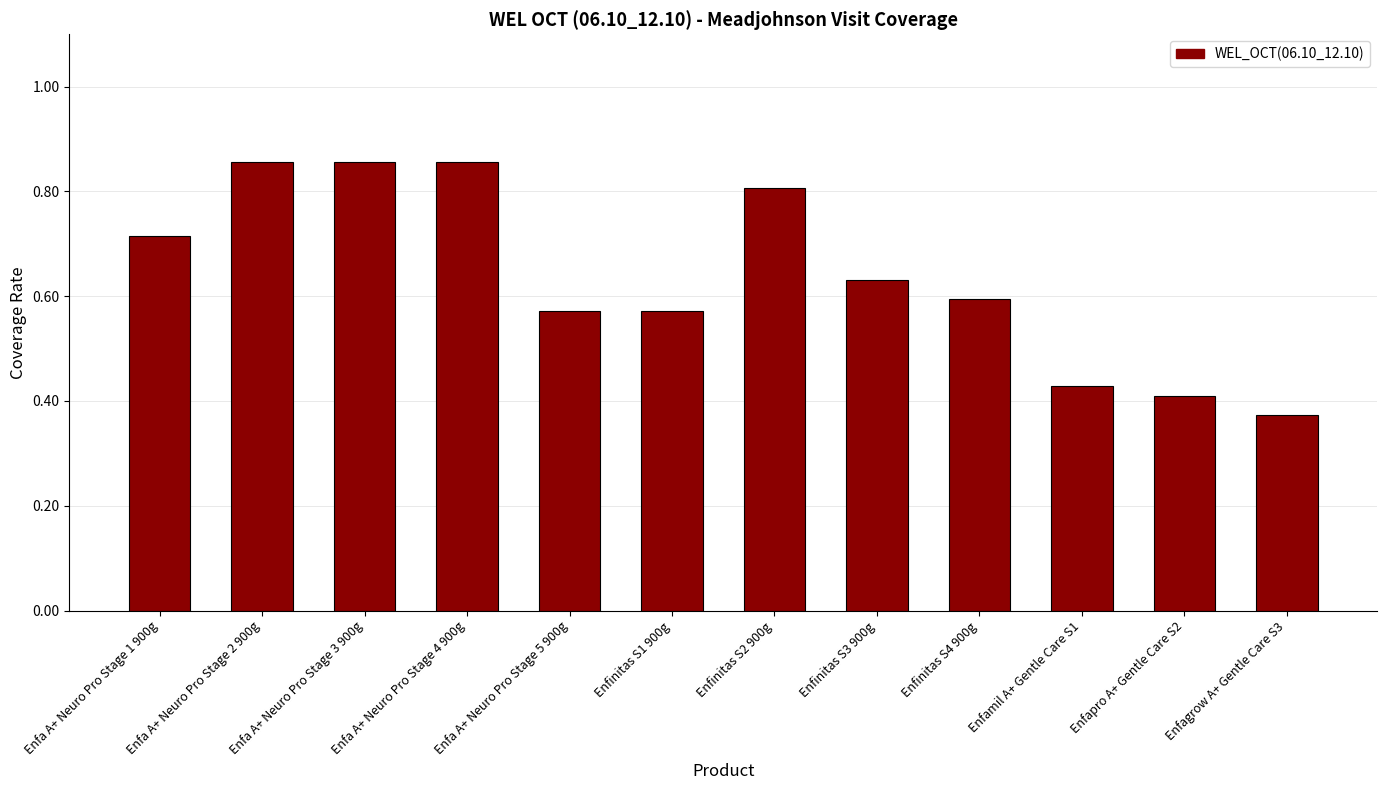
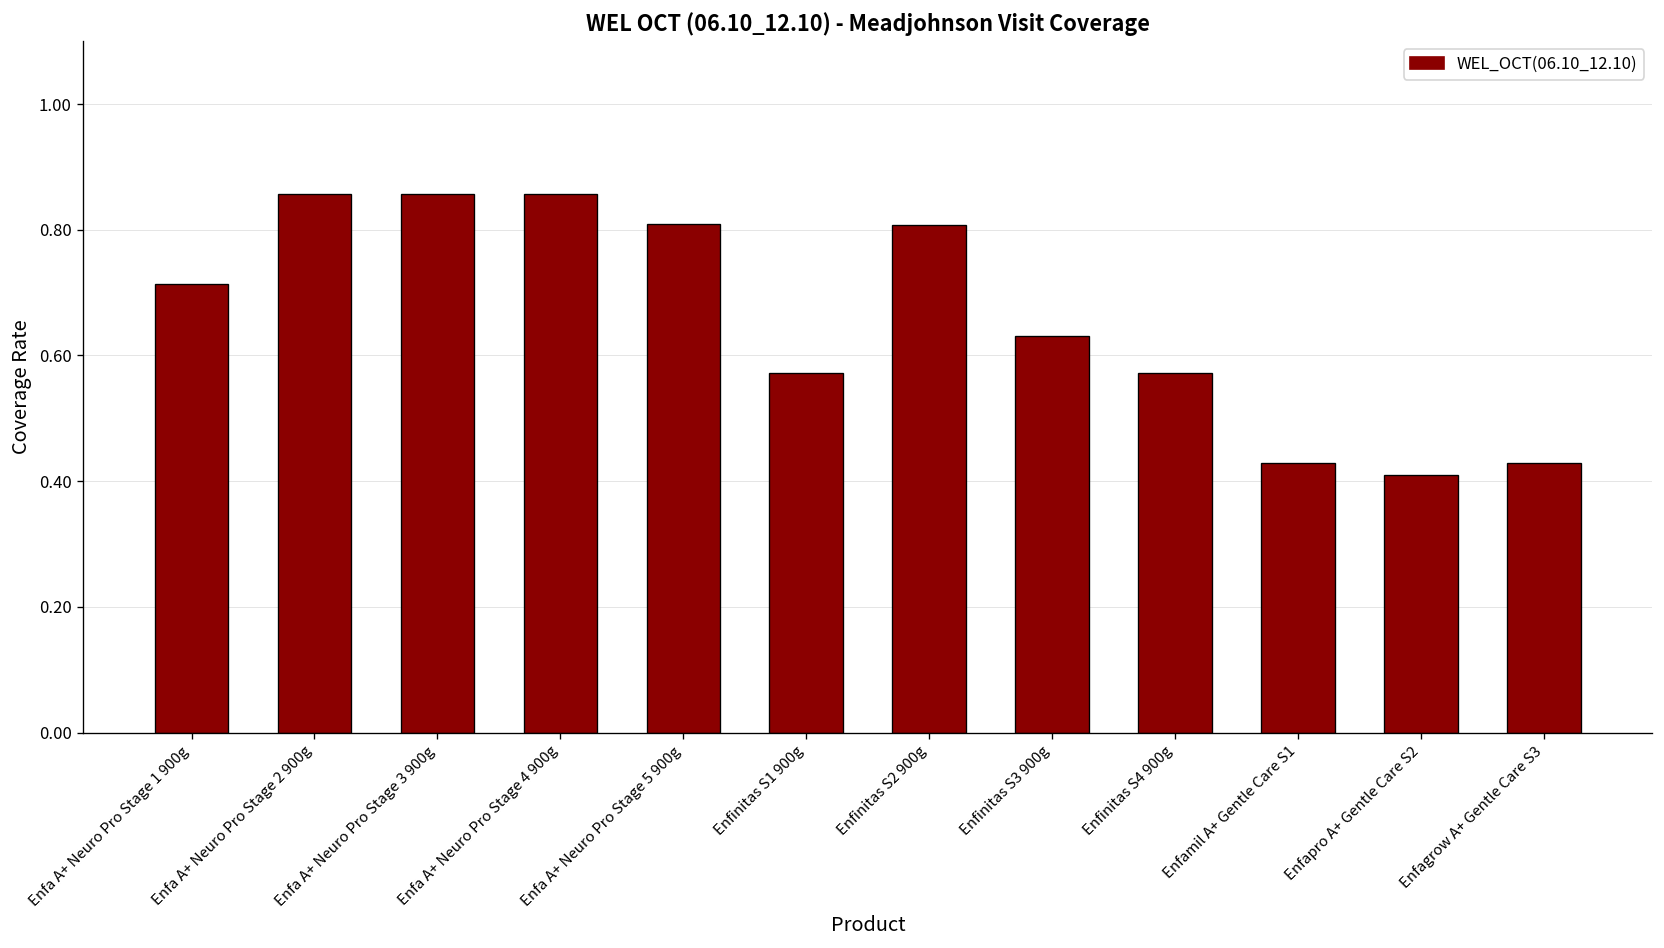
Enfa A+ Neuro Pro Stage 5 900g: 0.57 -> 0.81
Enfinitas S4 900g: 0.59 -> 0.57
Enfagrow A+ Gentle Care S3: 0.37 -> 0.43
